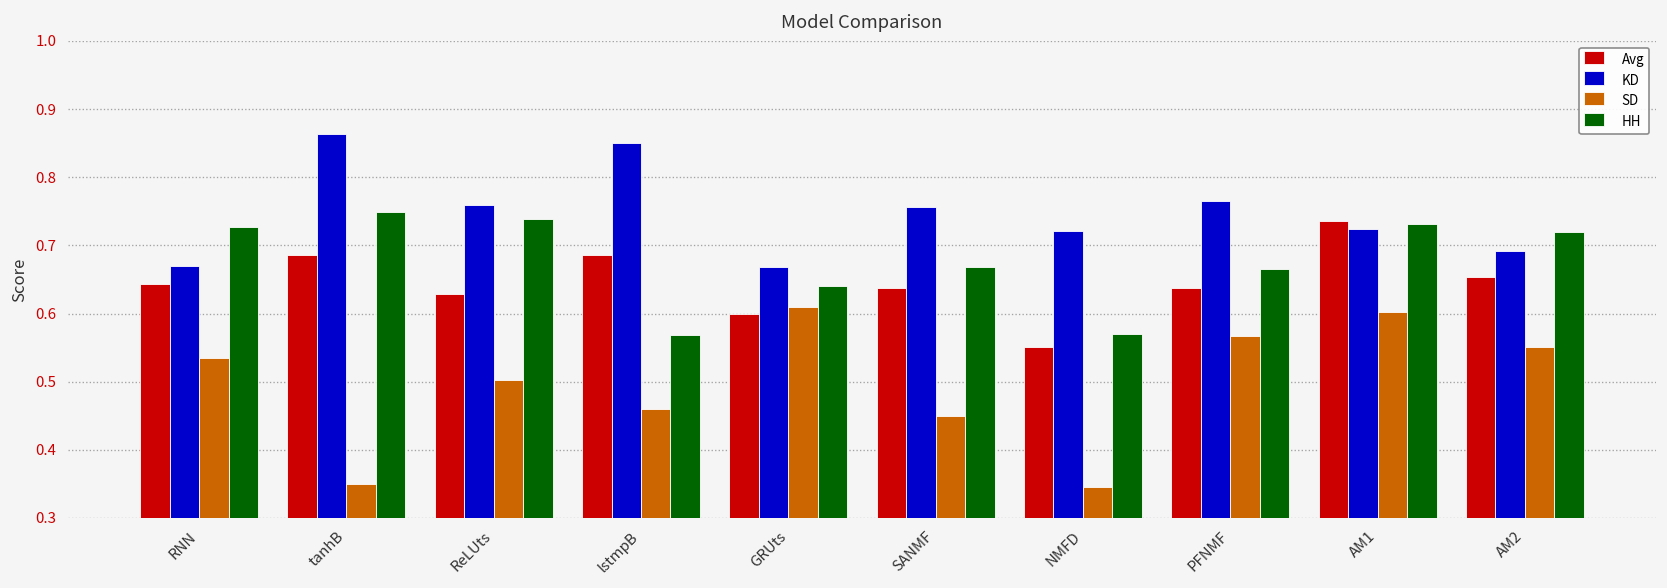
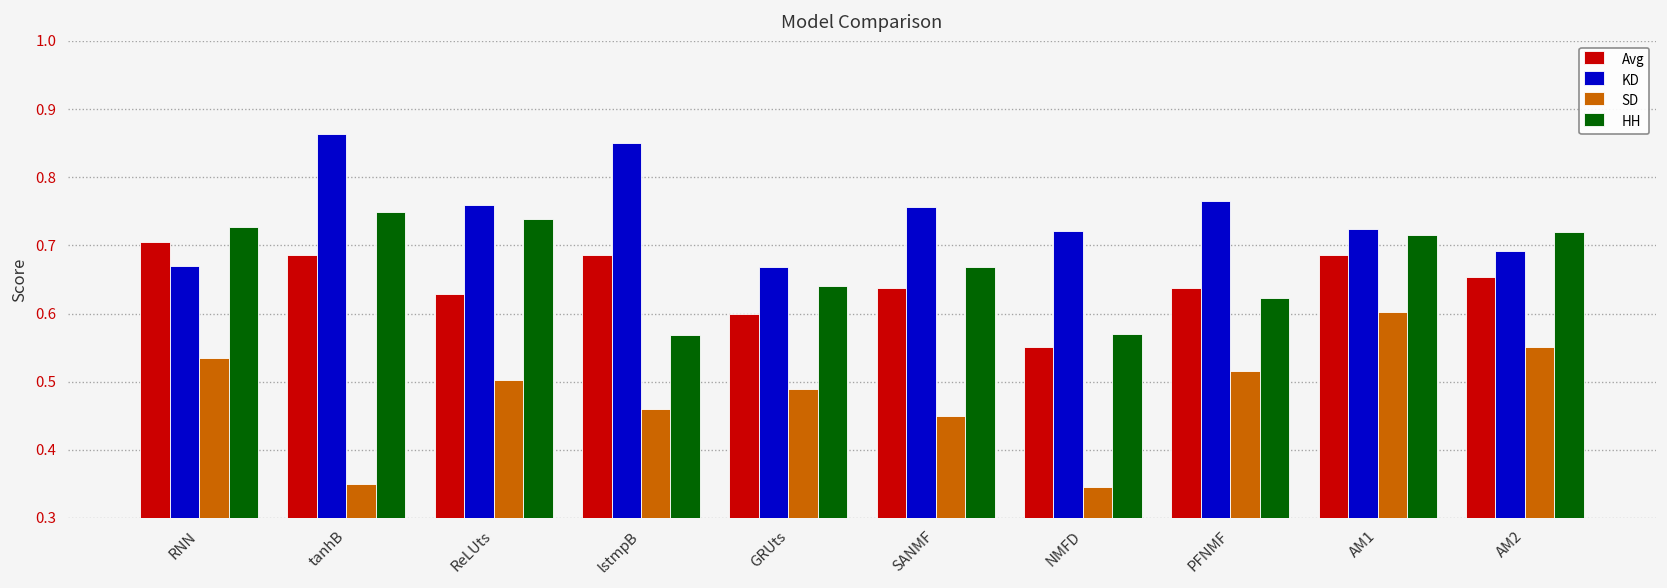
Avg, RNN: 0.64 -> 0.70
SD, GRUts: 0.61 -> 0.49
SD, PFNMF: 0.57 -> 0.52
HH, PFNMF: 0.66 -> 0.62
Avg, AM1: 0.74 -> 0.69
HH, AM1: 0.73 -> 0.71
